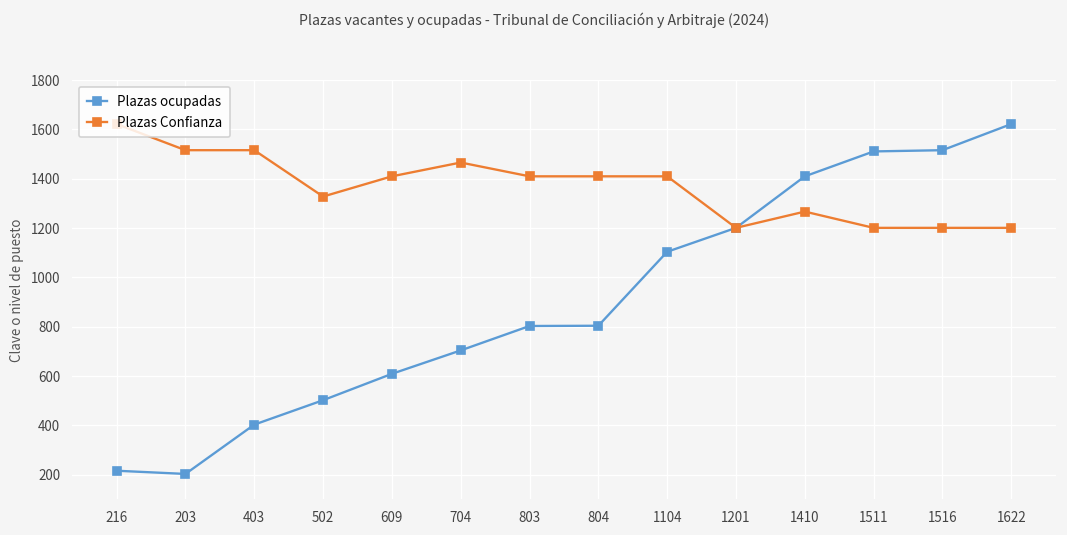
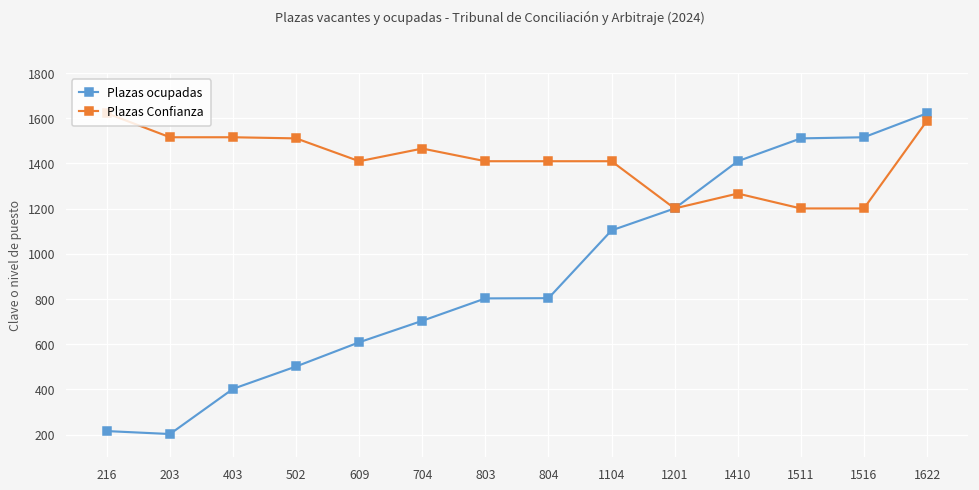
Plazas Confianza, 502: 1330 -> 1510
Plazas Confianza, 1622: 1200 -> 1590
